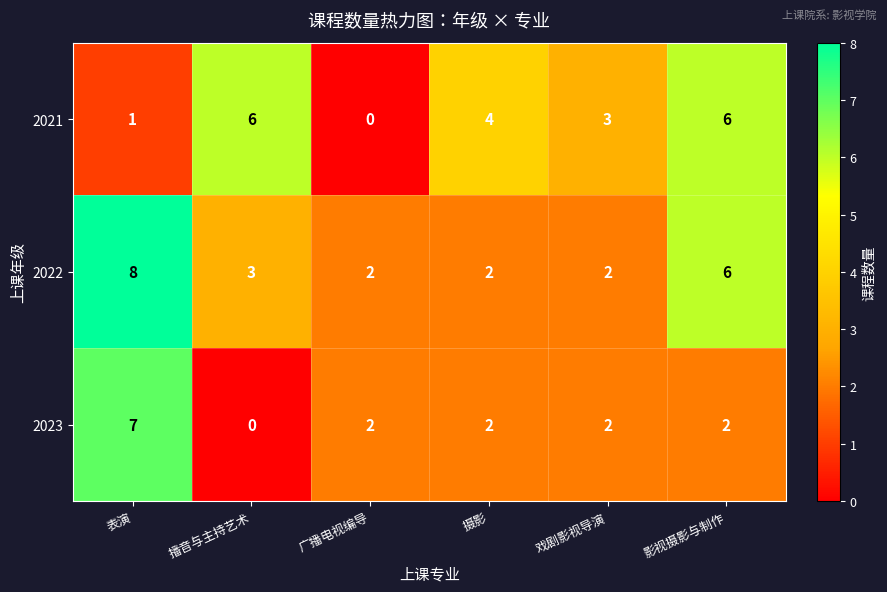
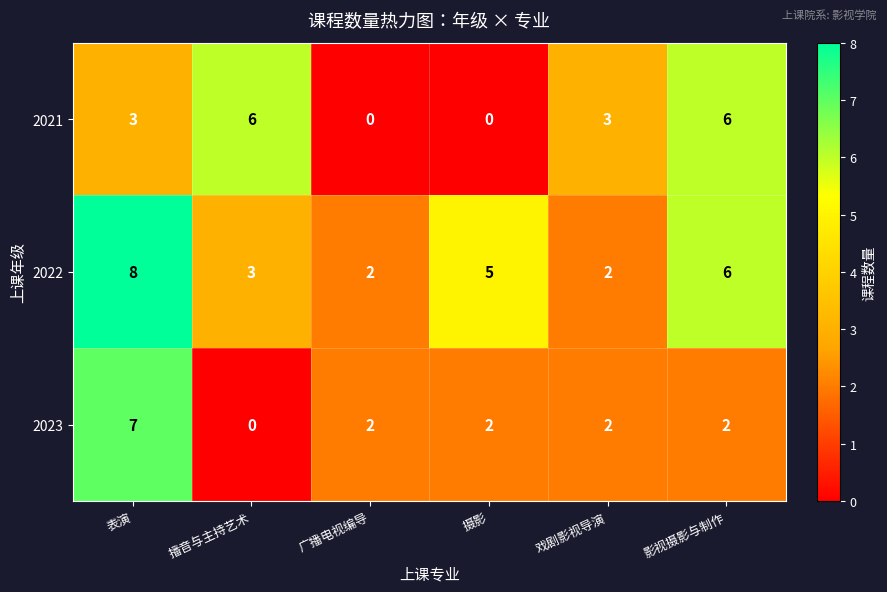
2021, 表演: 1 -> 3
2021, 摄影: 4 -> 0
2022, 摄影: 2 -> 5
